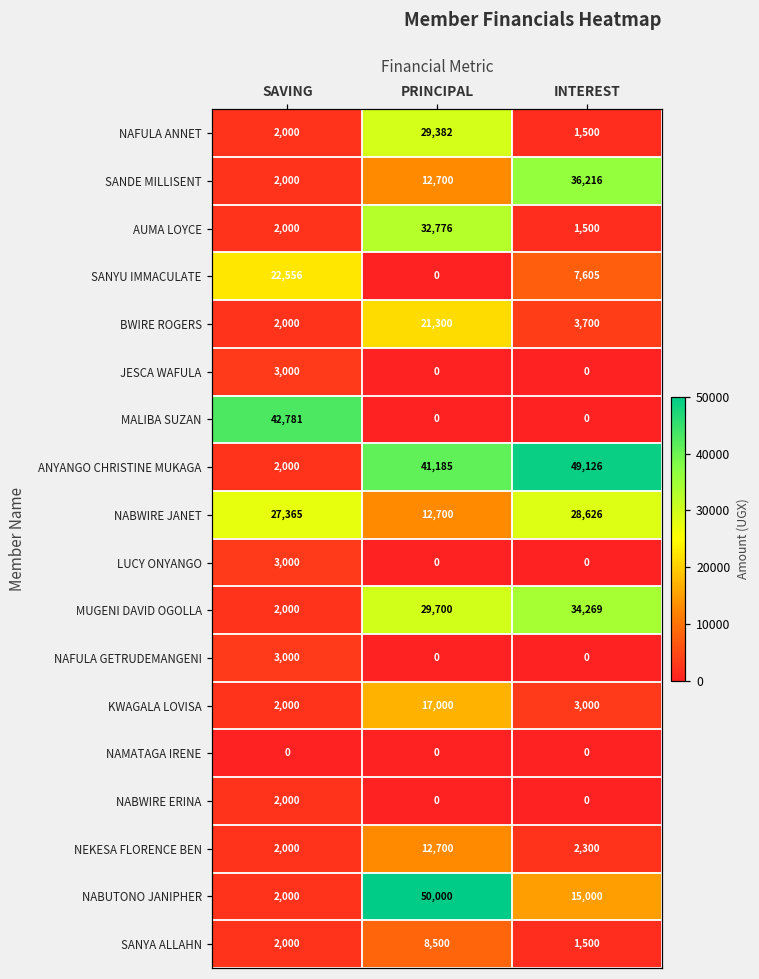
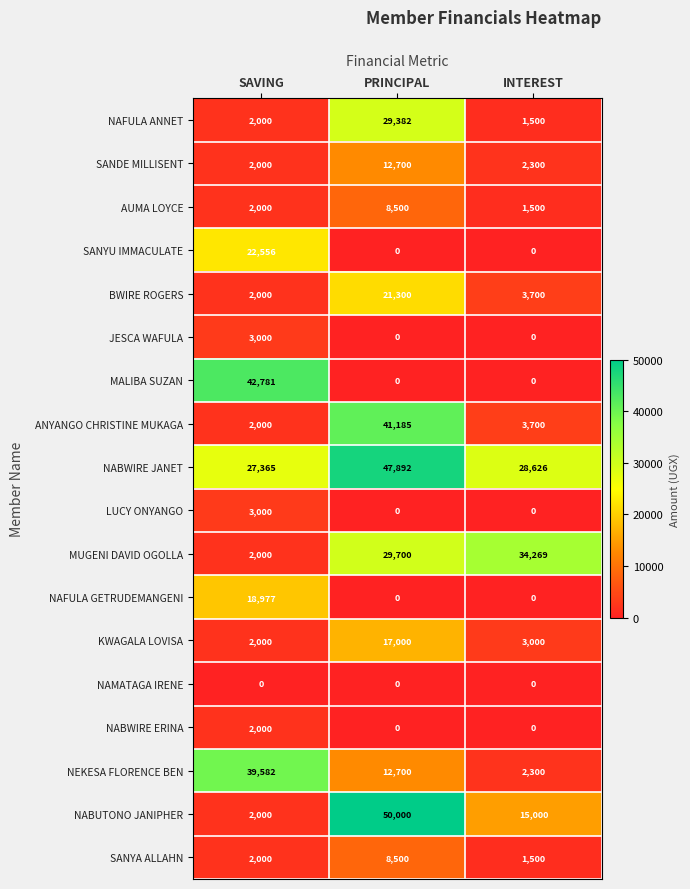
SANDE MILLISENT, INTEREST: 36,216 -> 2,300
AUMA LOYCE, PRINCIPAL: 32,776 -> 8,500
SANYU IMMACULATE, INTEREST: 7,605 -> 0
ANYANGO CHRISTINE MUKAGA, INTEREST: 49,126 -> 3,700
NABWIRE JANET, PRINCIPAL: 12,700 -> 47,892
NAFULA GETRUDEMANGENI, SAVING: 3,000 -> 18,977
NEKESA FLORENCE BEN, SAVING: 2,000 -> 39,582
